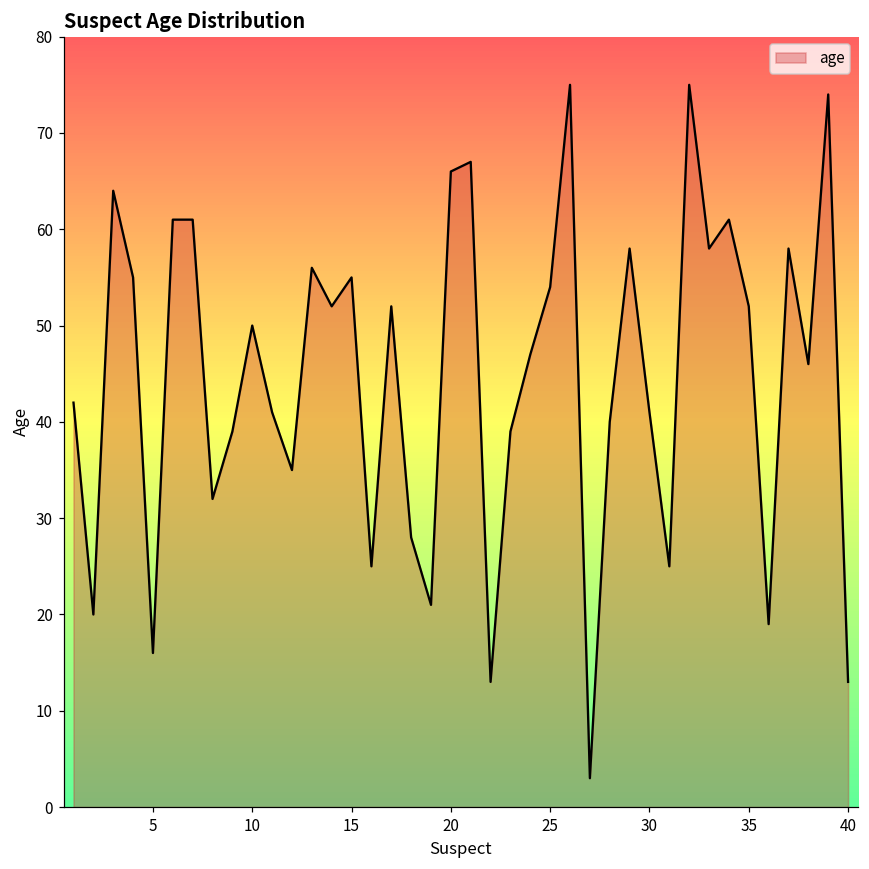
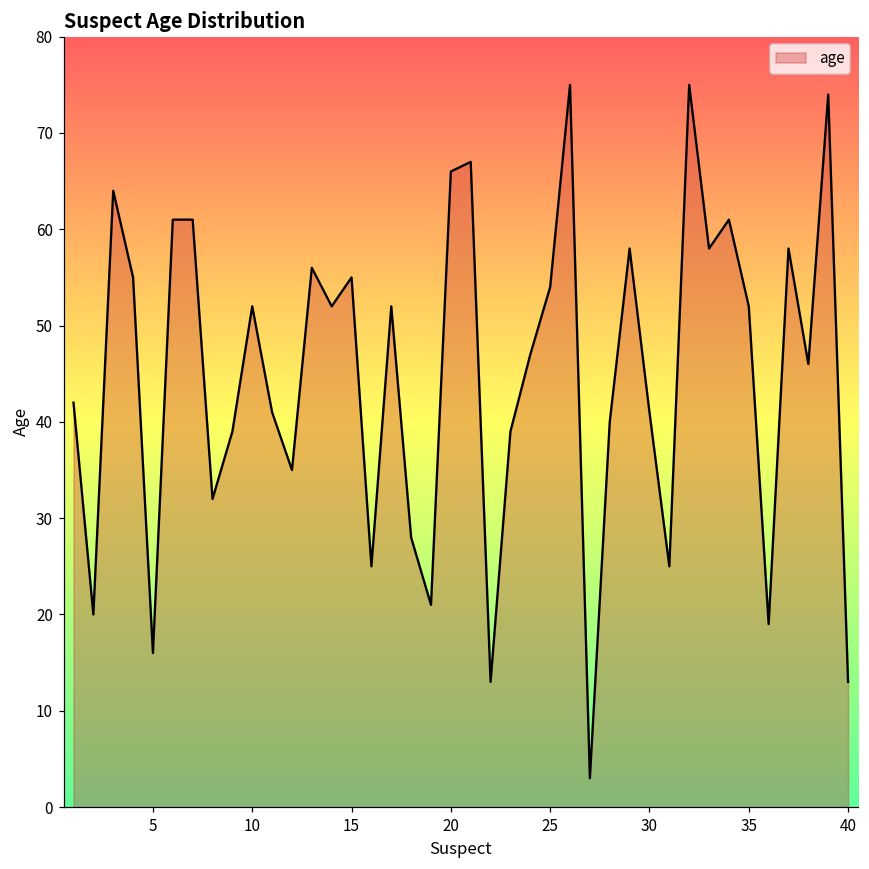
10: 50 -> 52
